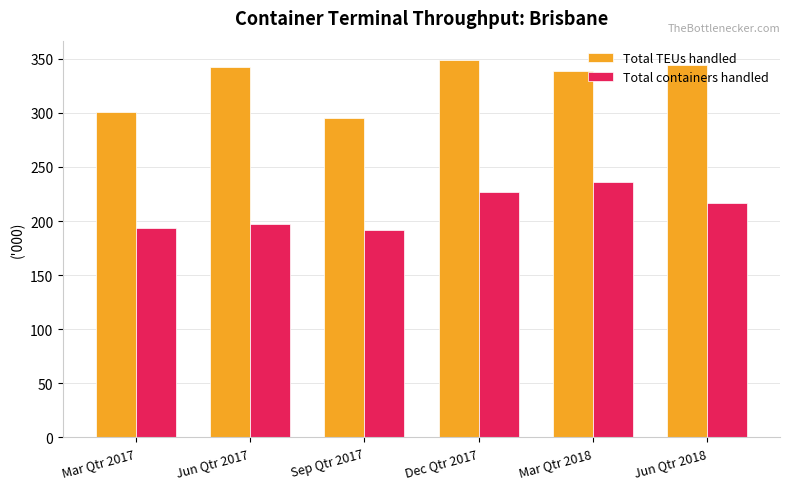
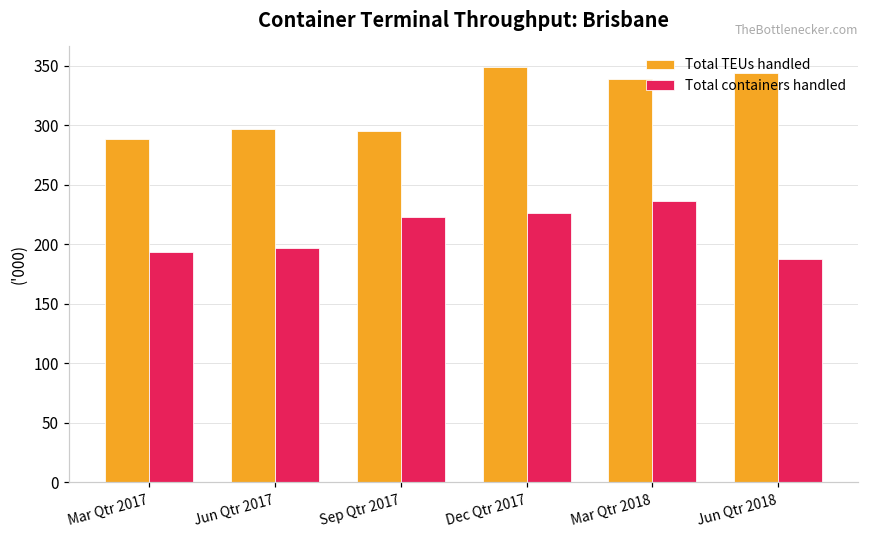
Total TEUs handled, Mar Qtr 2017: 301 -> 289
Total TEUs handled, Jun Qtr 2017: 343 -> 297
Total containers handled, Sep Qtr 2017: 192 -> 223
Total containers handled, Jun Qtr 2018: 217 -> 188
